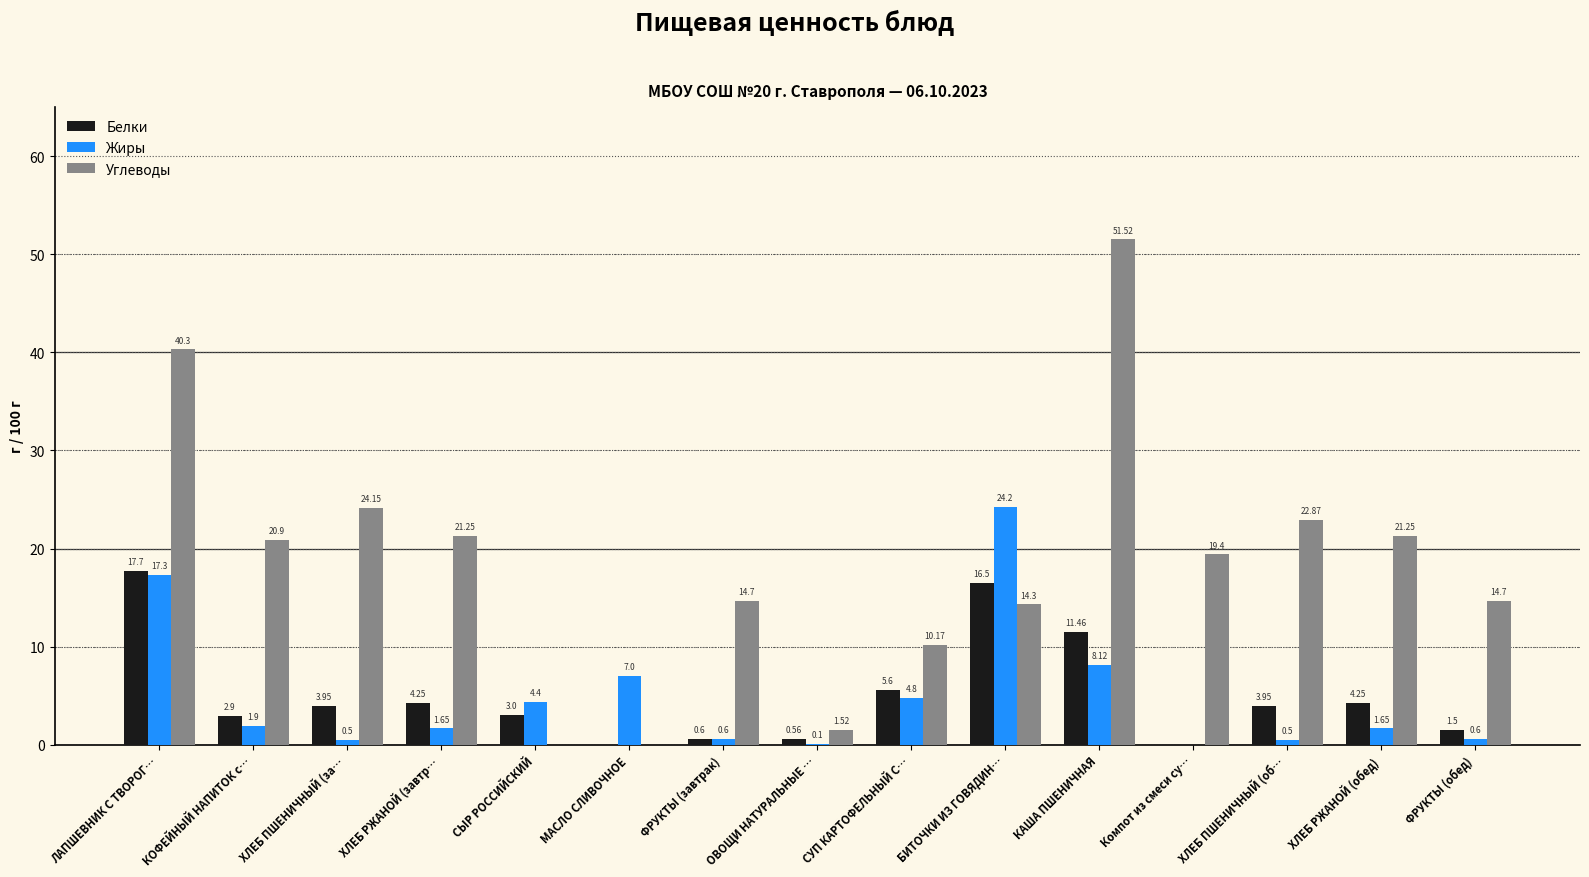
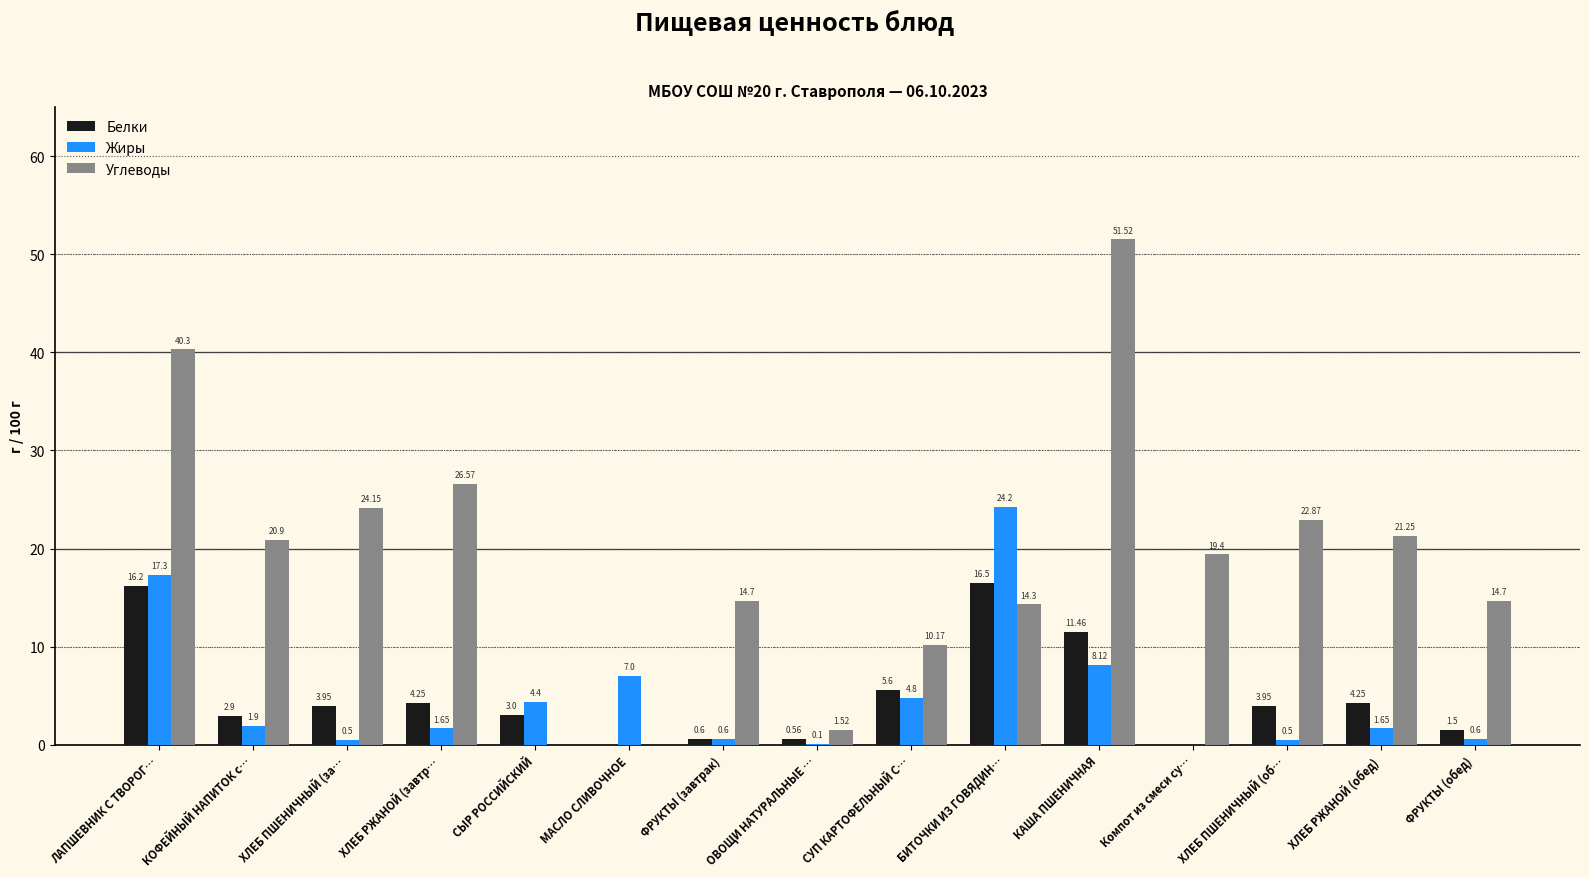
Белки, ЛАПШЕВНИК С ТВОРОГ…: 17.7 -> 16.2
Углеводы, ХЛЕБ РЖАНОЙ (завтр…: 21.25 -> 26.57
